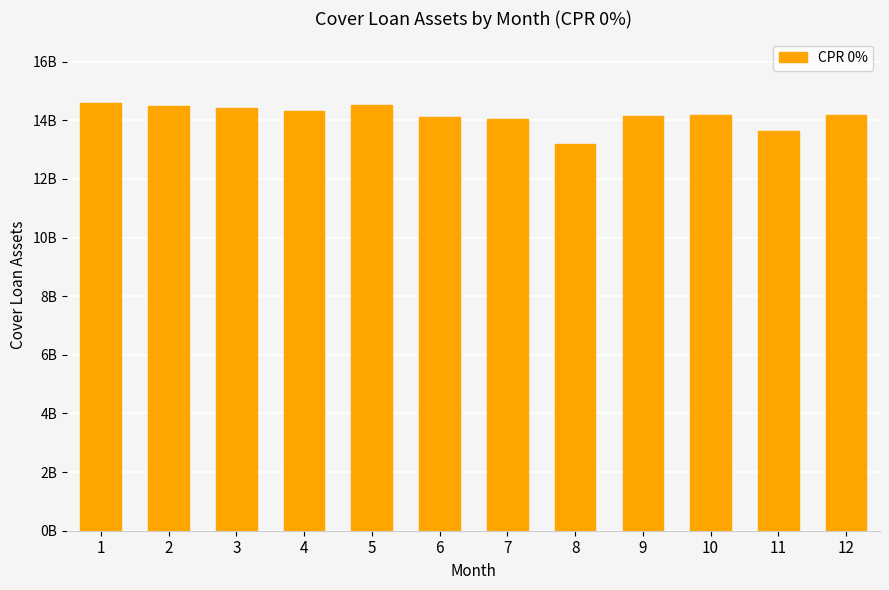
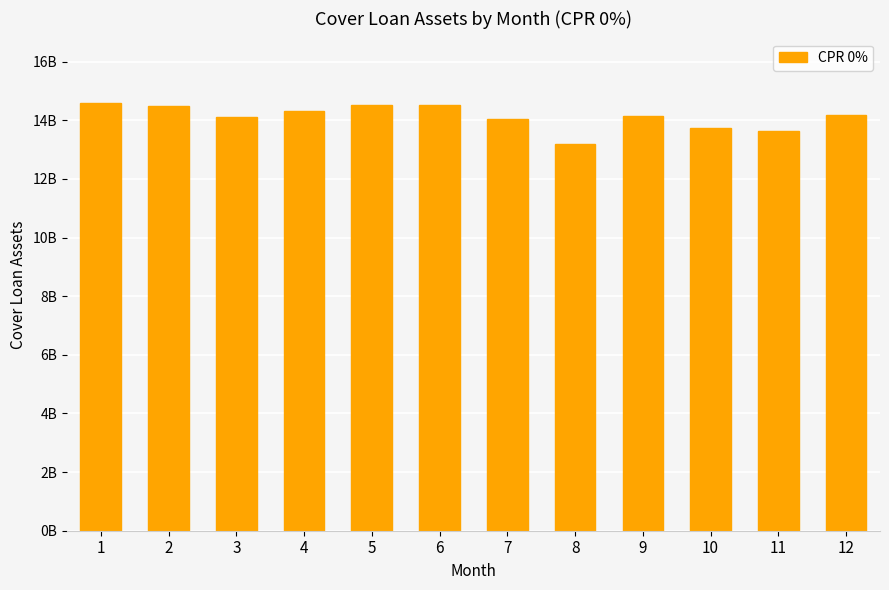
3: 14400000000 -> 14100000000
6: 14100000000 -> 14500000000
10: 14200000000 -> 13700000000
